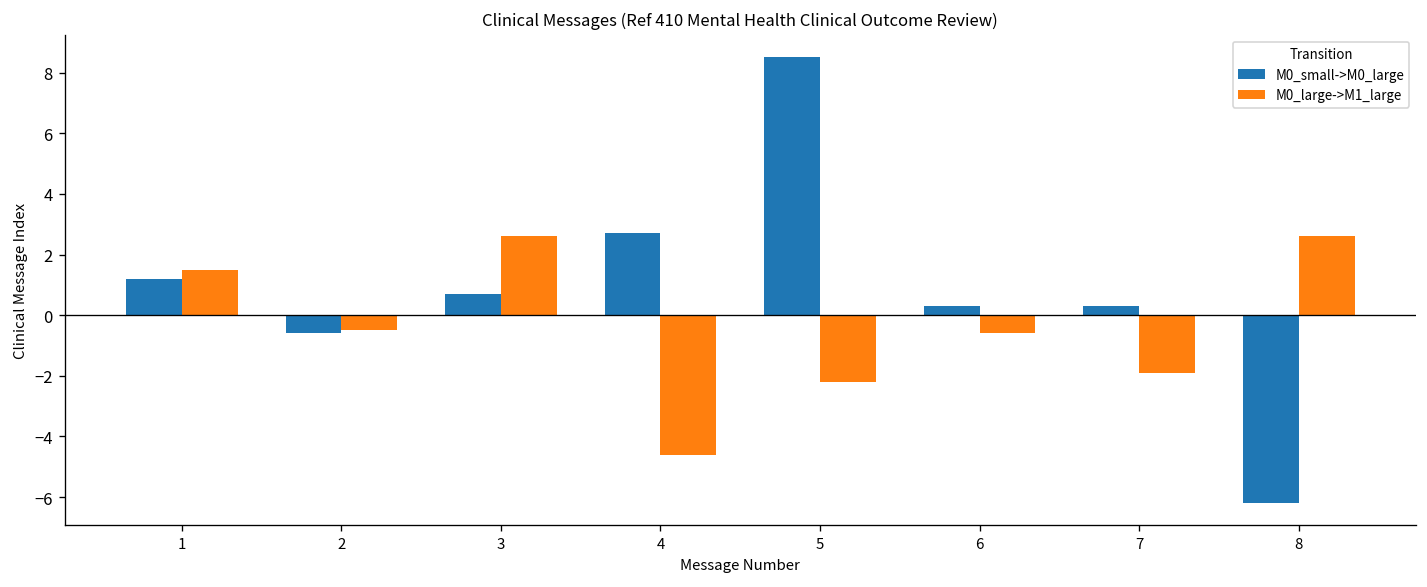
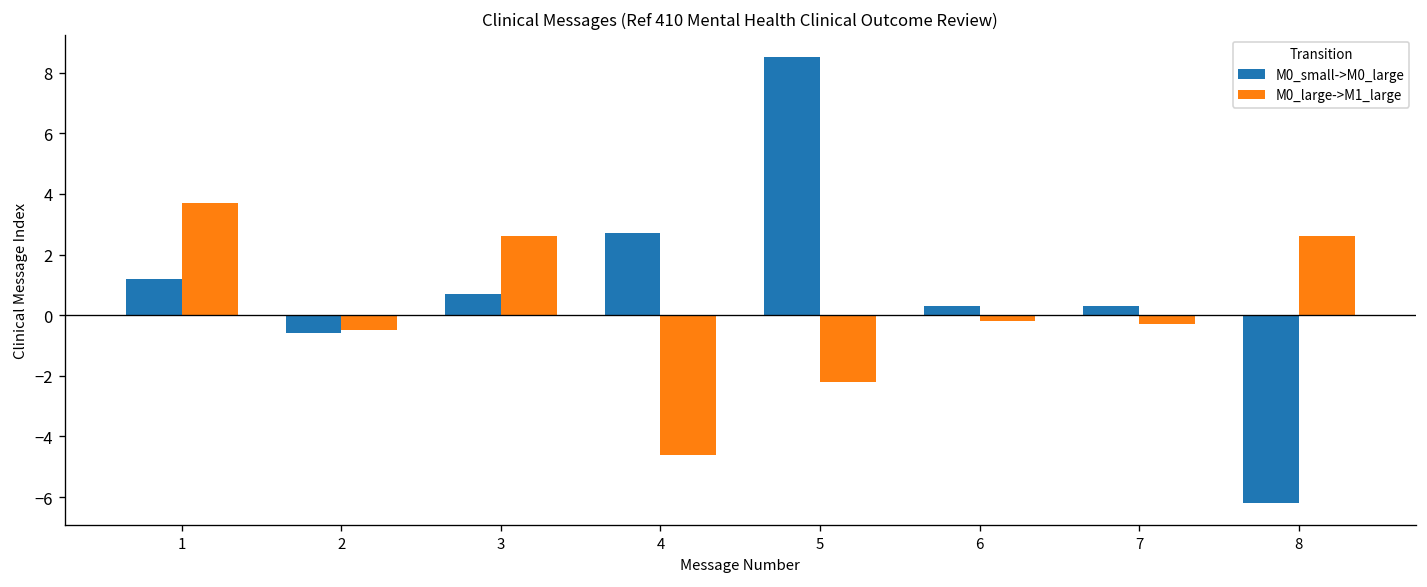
M0_large->M1_large, 1: 1.5 -> 3.7
M0_large->M1_large, 6: -0.6 -> -0.2
M0_large->M1_large, 7: -1.9 -> -0.3
